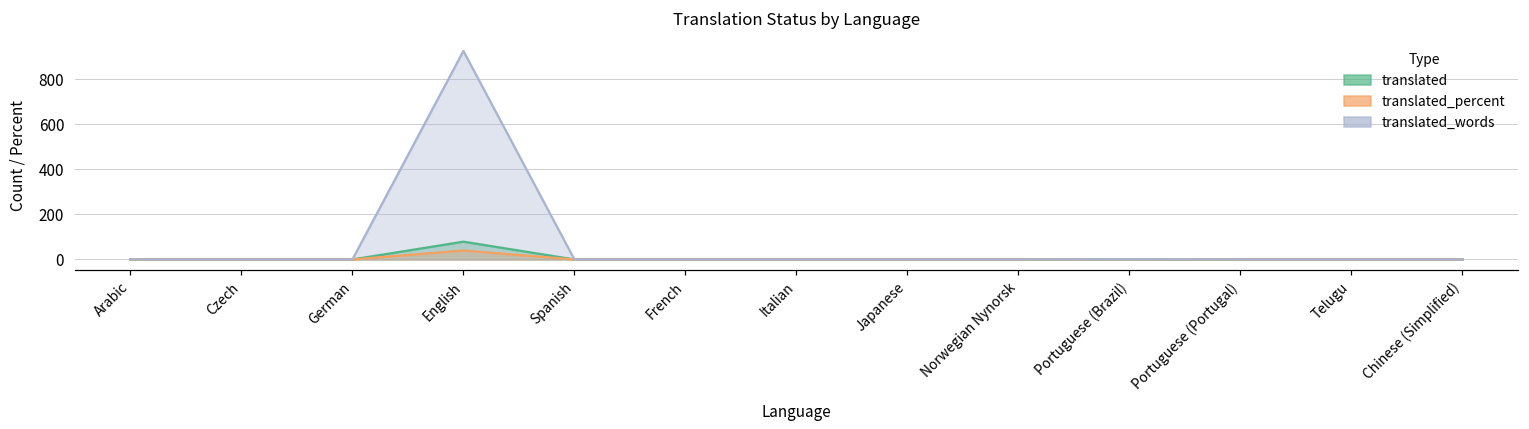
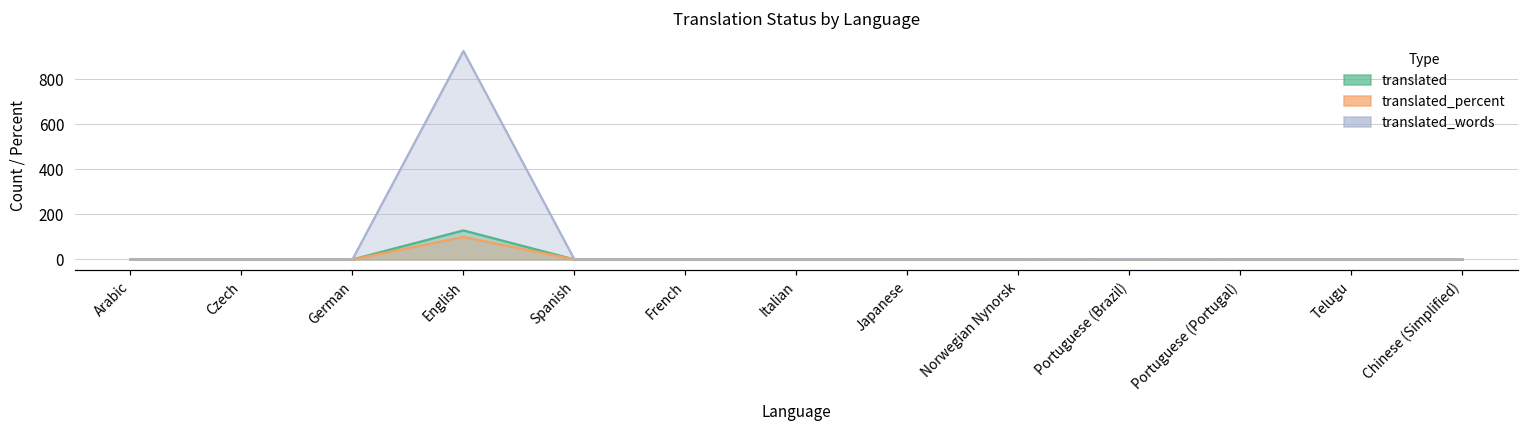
translated, English: 80 -> 130
translated_percent, English: 40 -> 100
